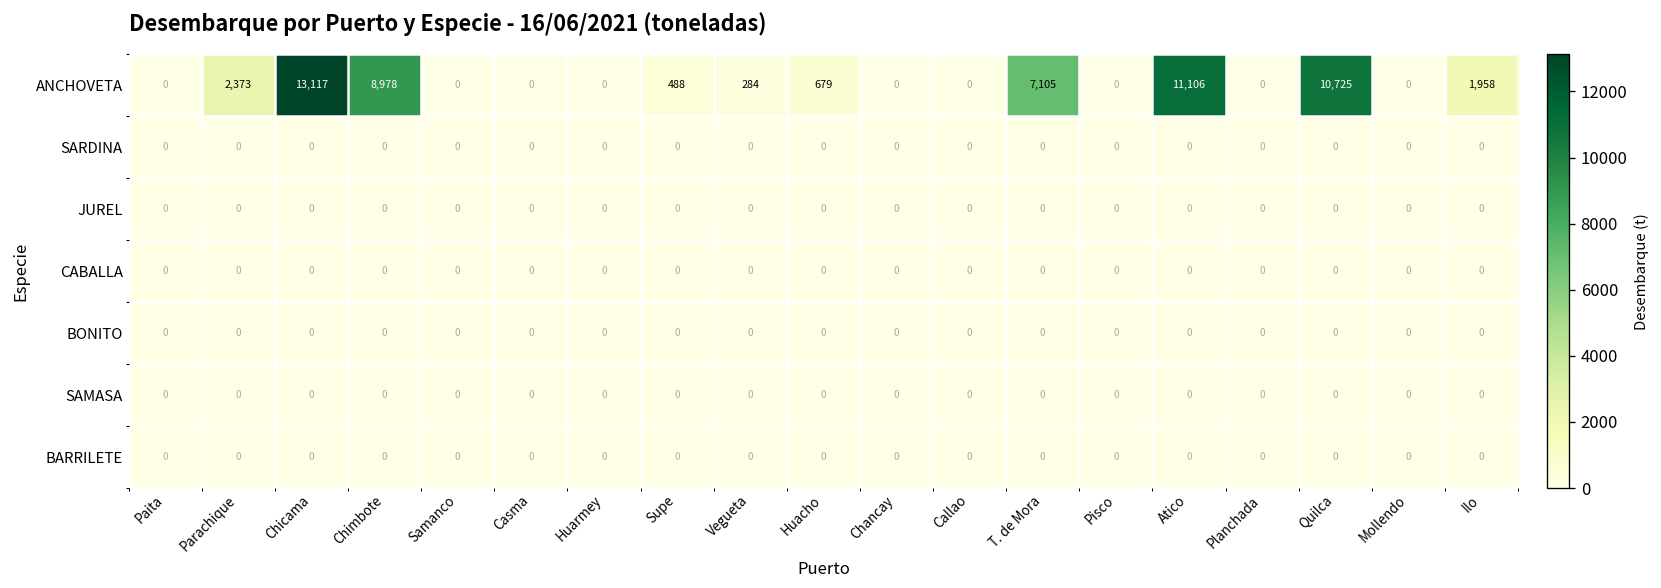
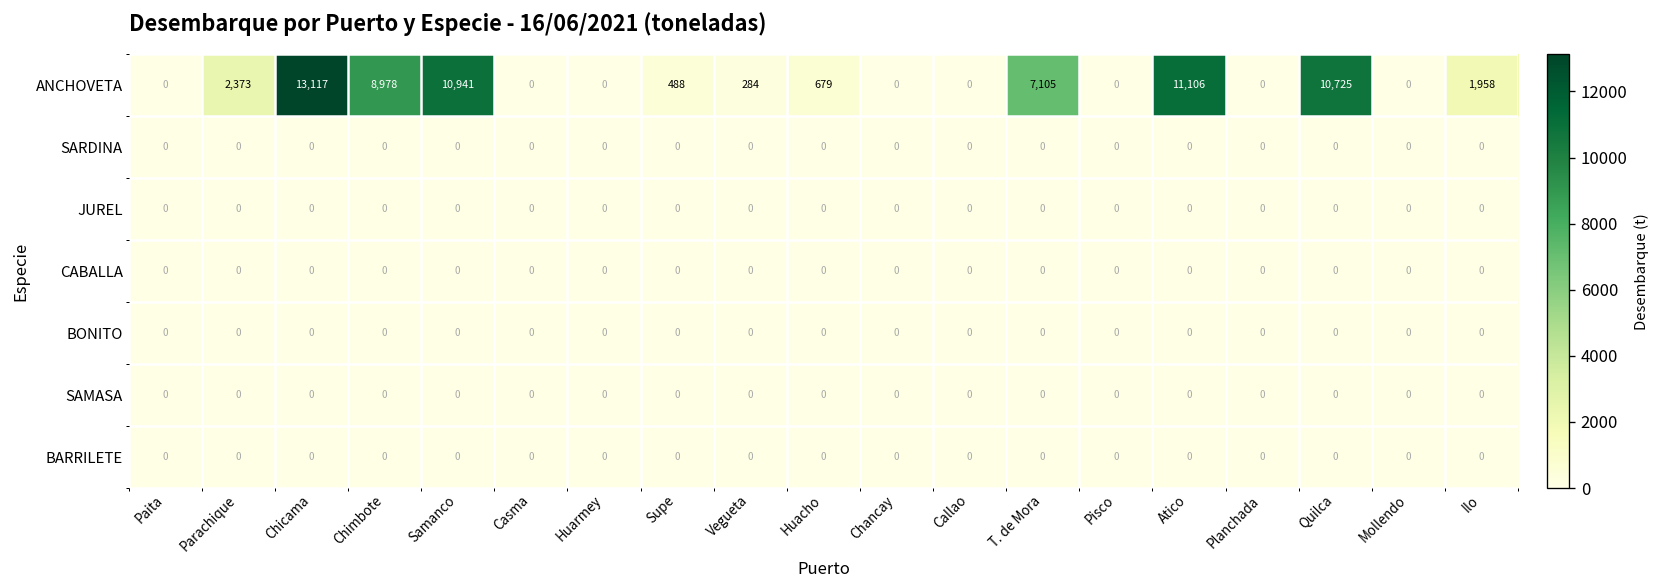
ANCHOVETA, Samanco: 0 -> 10,941
